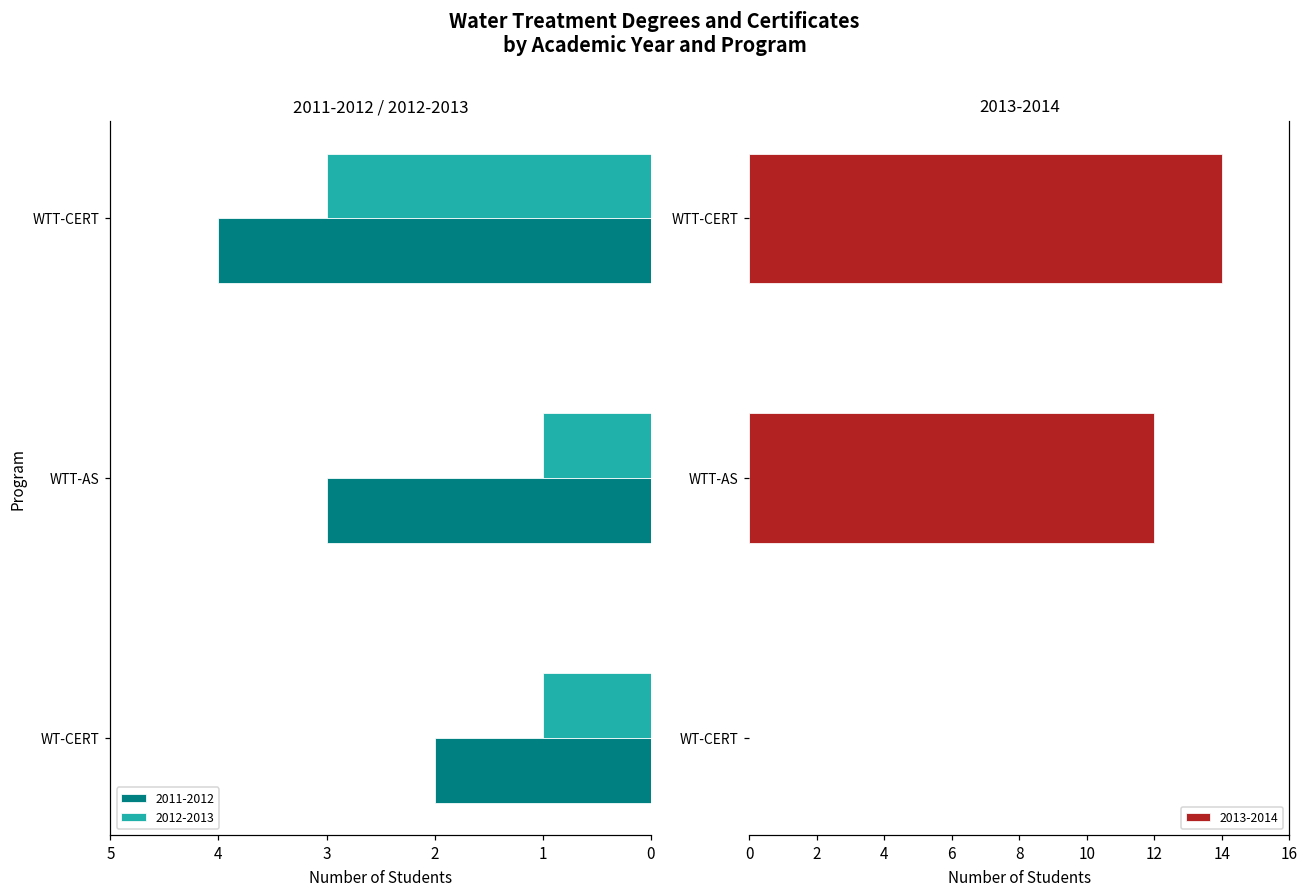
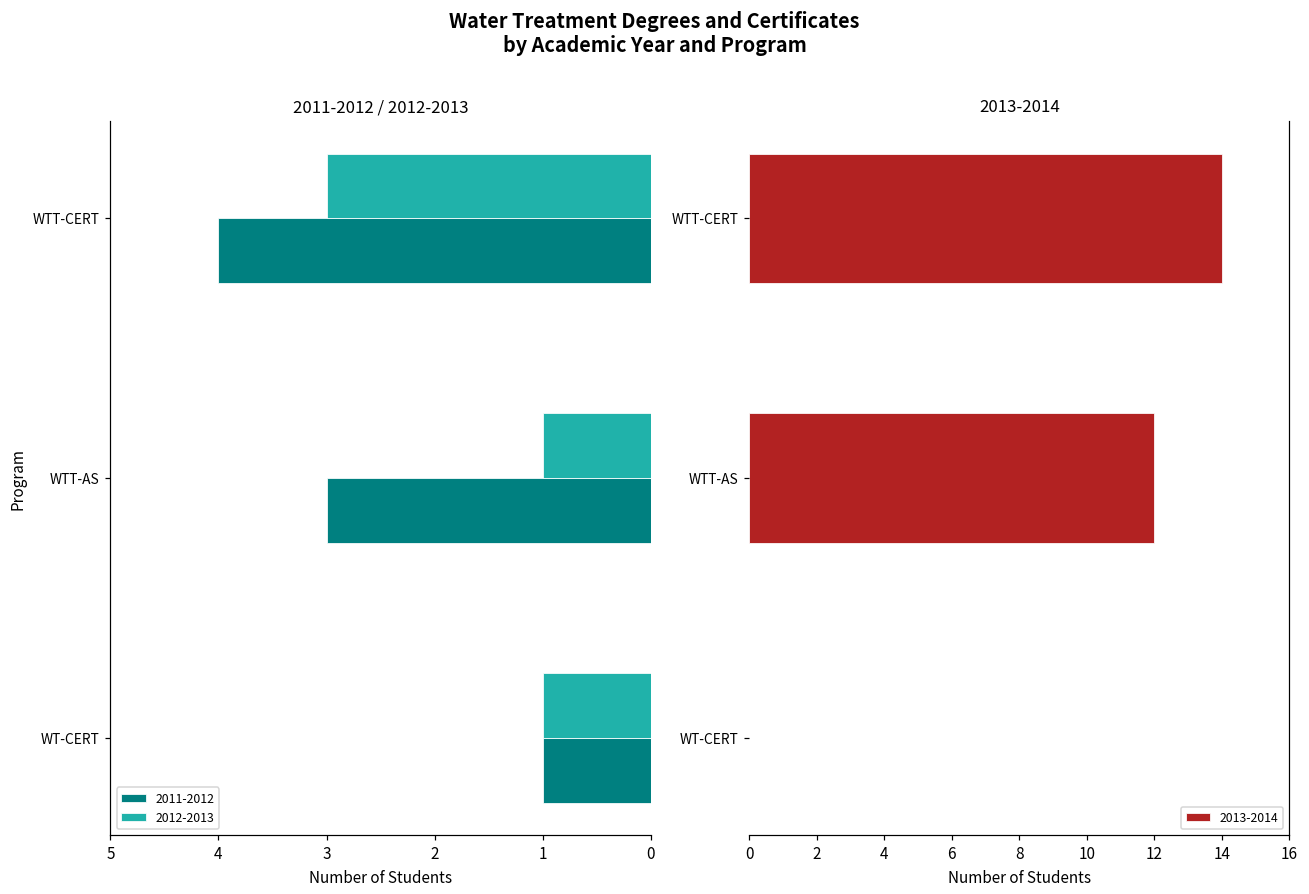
2011-2012 / 2012-2013, 2011-2012, WT-CERT: 2 -> 1
